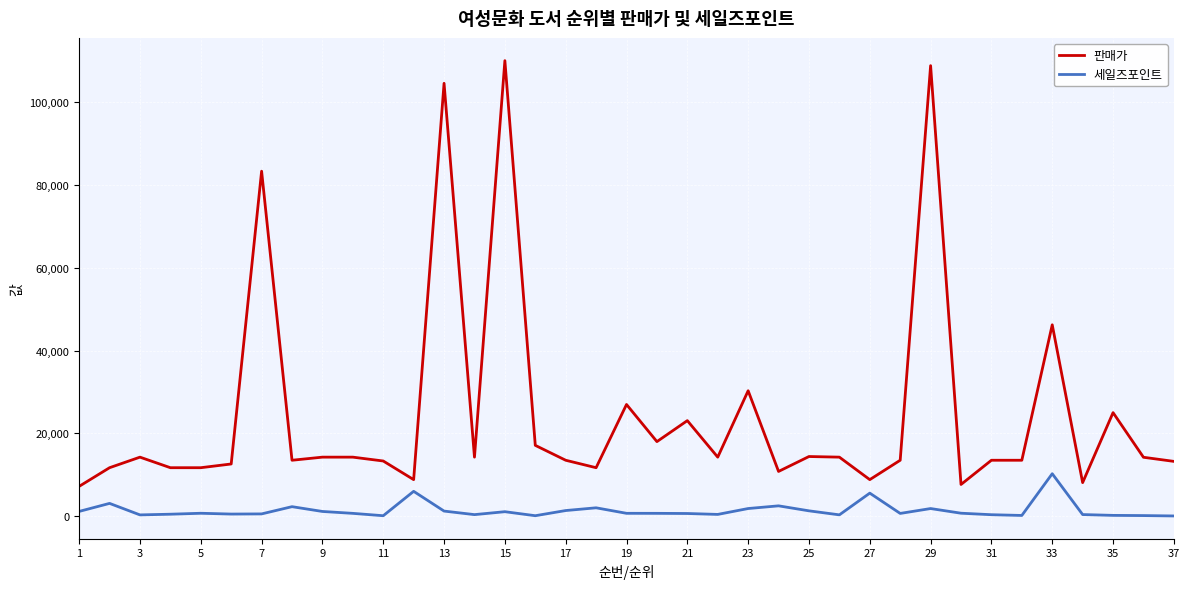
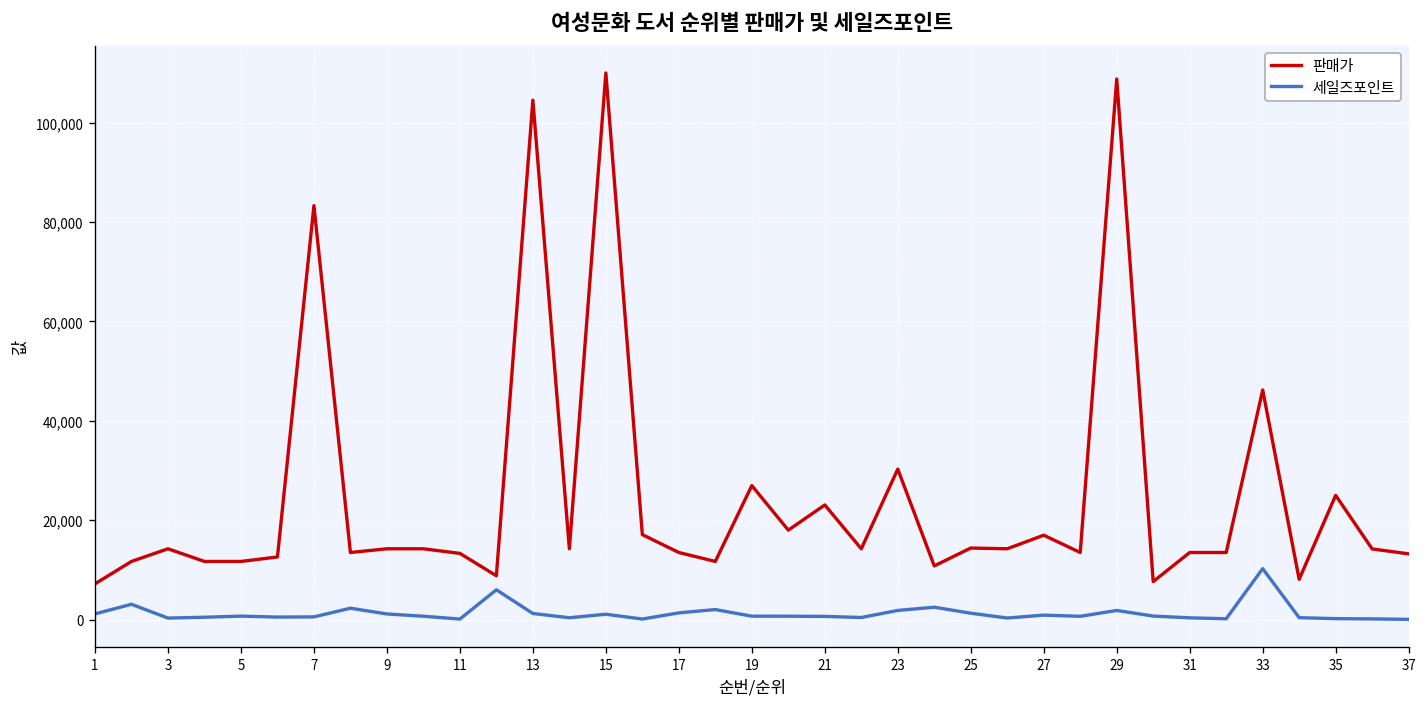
판매가, 27: 9,000 -> 17,000
세일즈포인트, 27: 6,000 -> 1,000
